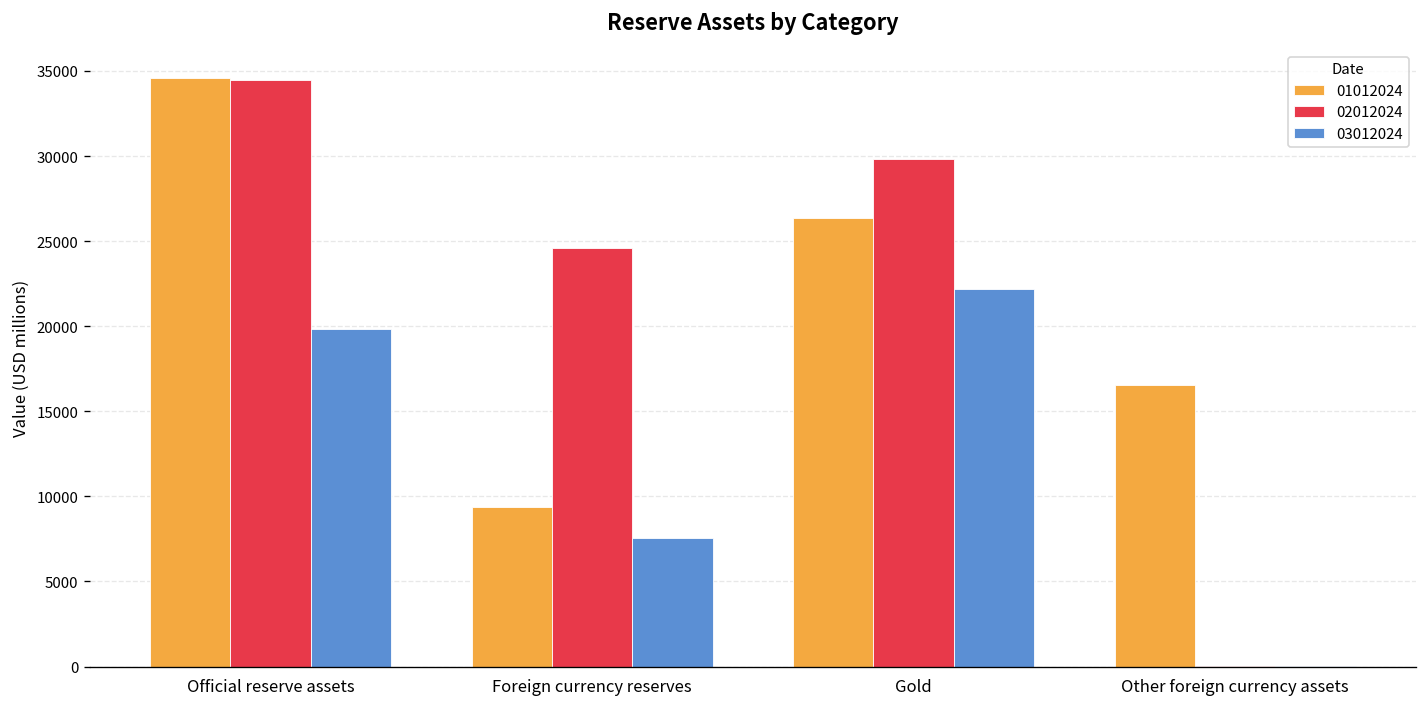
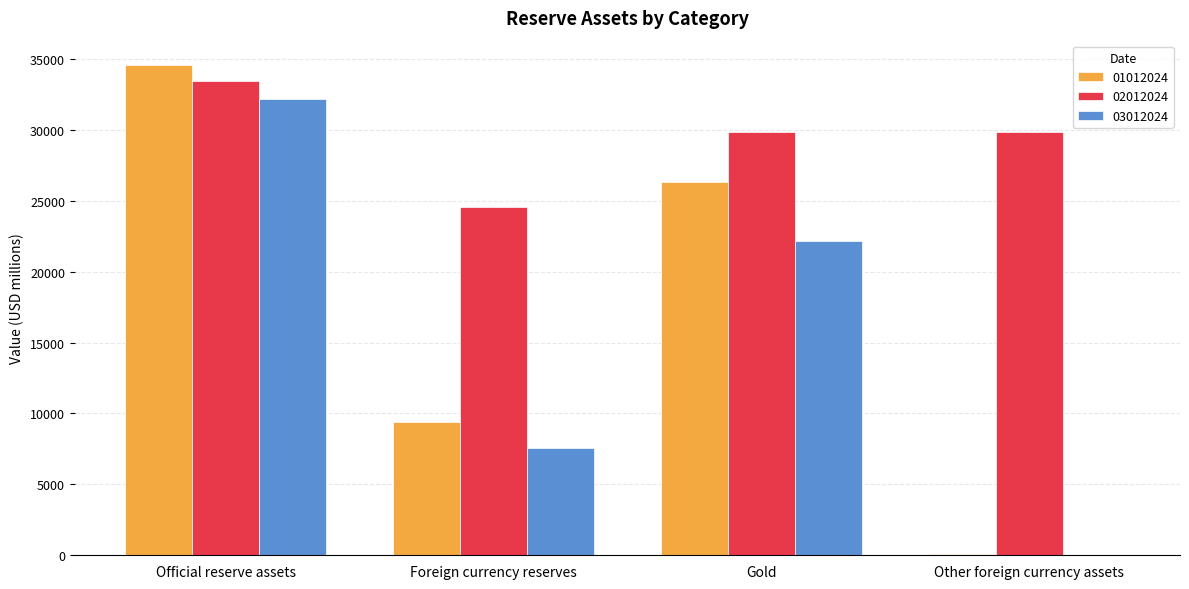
02012024, Official reserve assets: 34500 -> 33400
03012024, Official reserve assets: 19800 -> 32200
01012024, Other foreign currency assets: 16600 -> 100
02012024, Other foreign currency assets: 0 -> 29800
